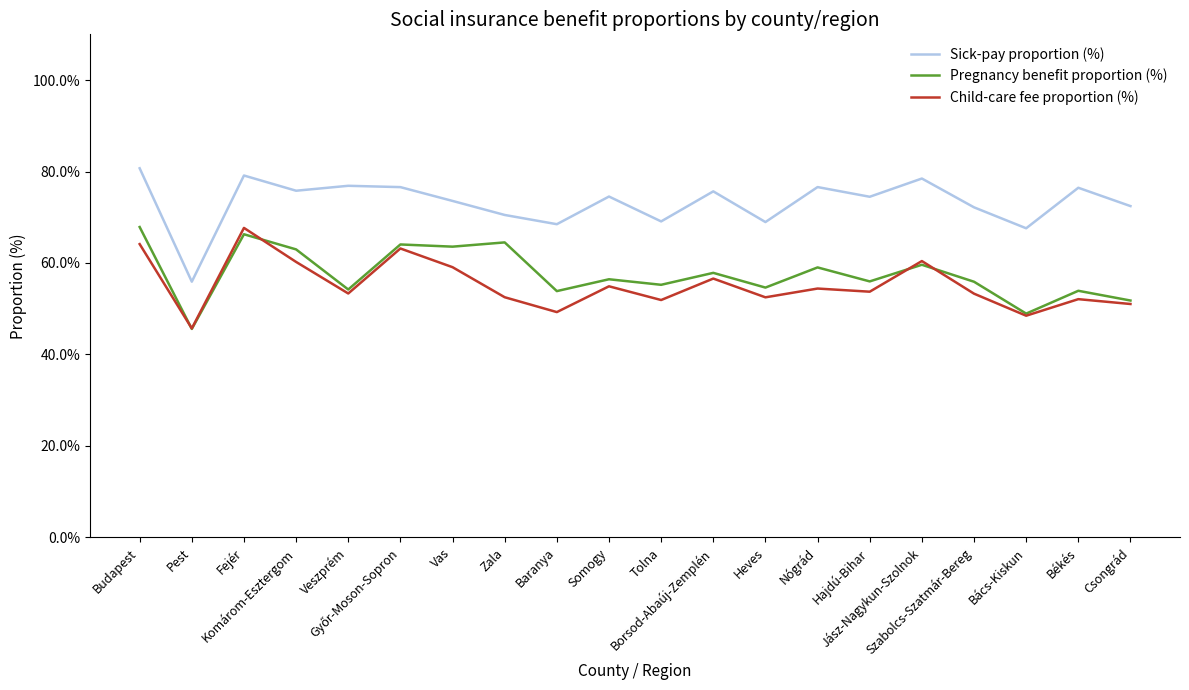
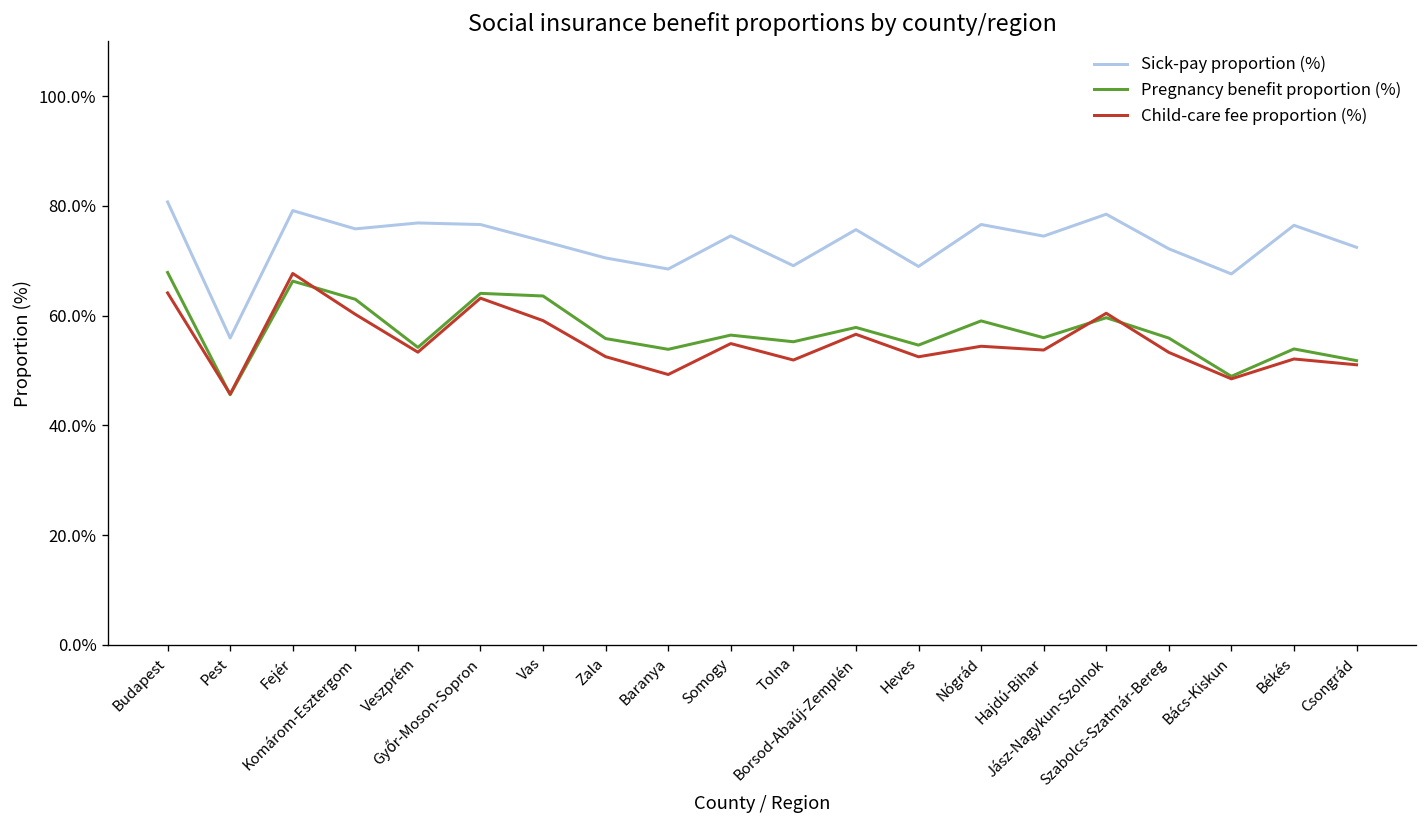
Pregnancy benefit proportion (%), Zala: 65% -> 56%
